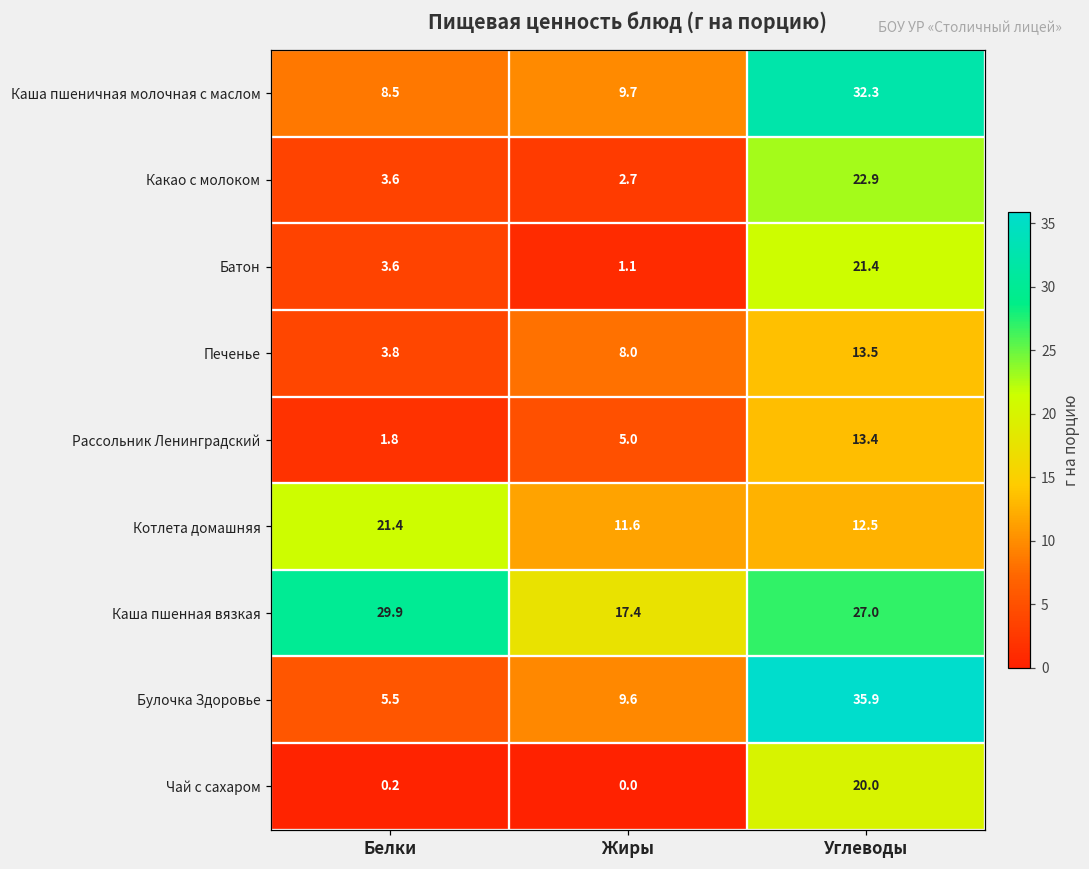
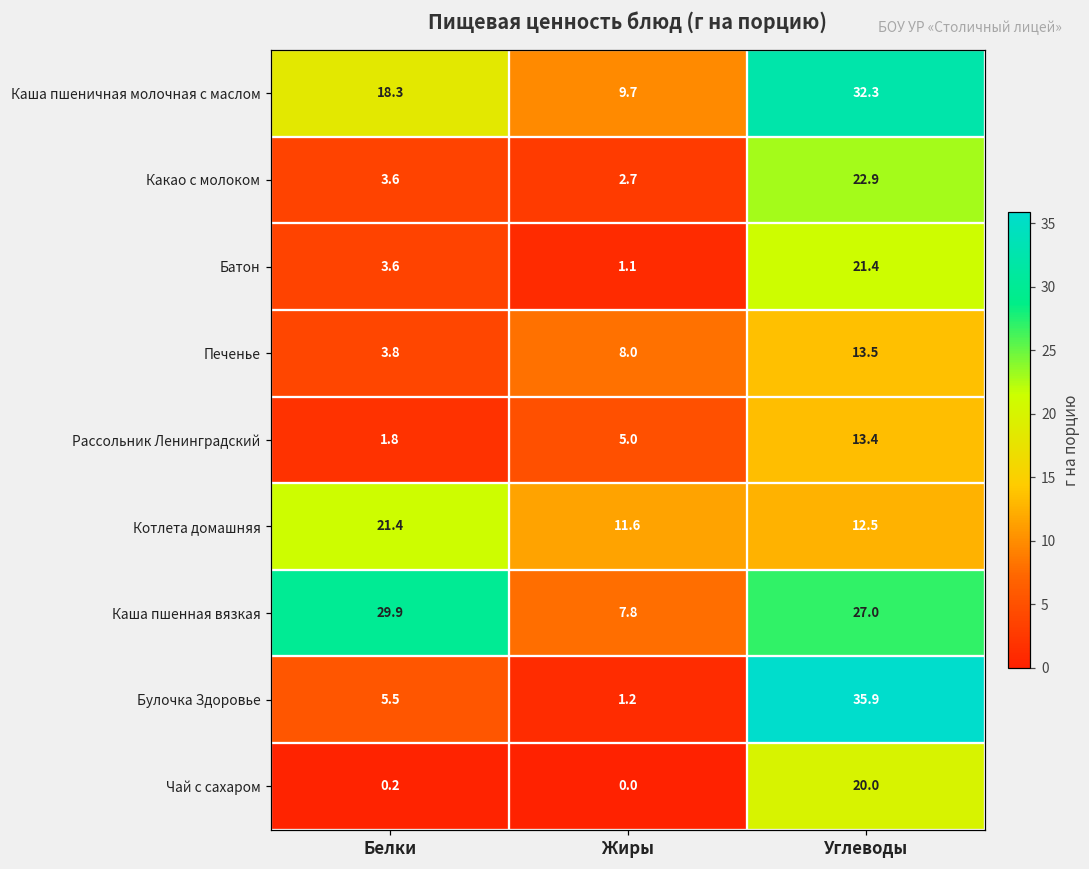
Каша пшеничная молочная с маслом, Белки: 8.5 -> 18.3
Каша пшенная вязкая, Жиры: 17.4 -> 7.8
Булочка Здоровье, Жиры: 9.6 -> 1.2
